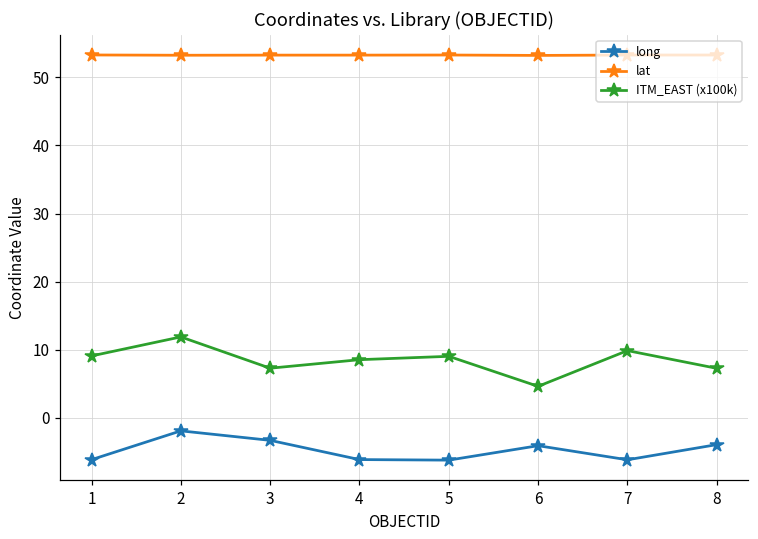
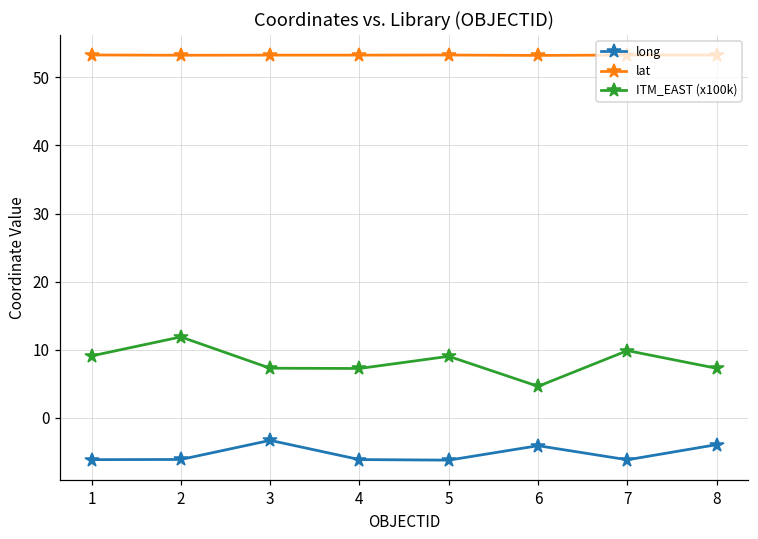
long, 2: -2 -> -6
ITM_EAST (x100k), 4: 9 -> 7
